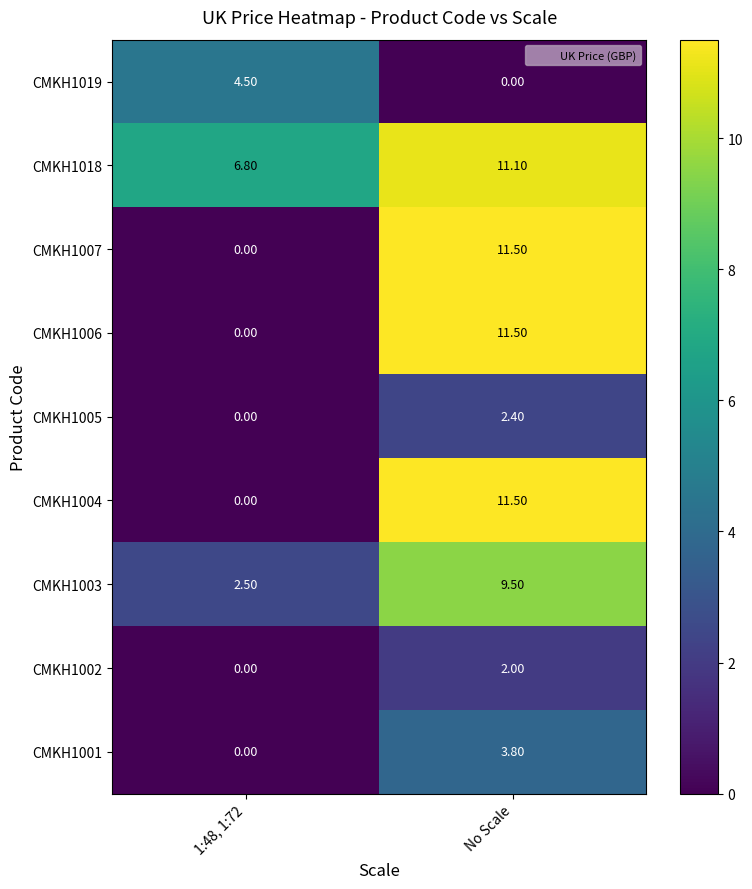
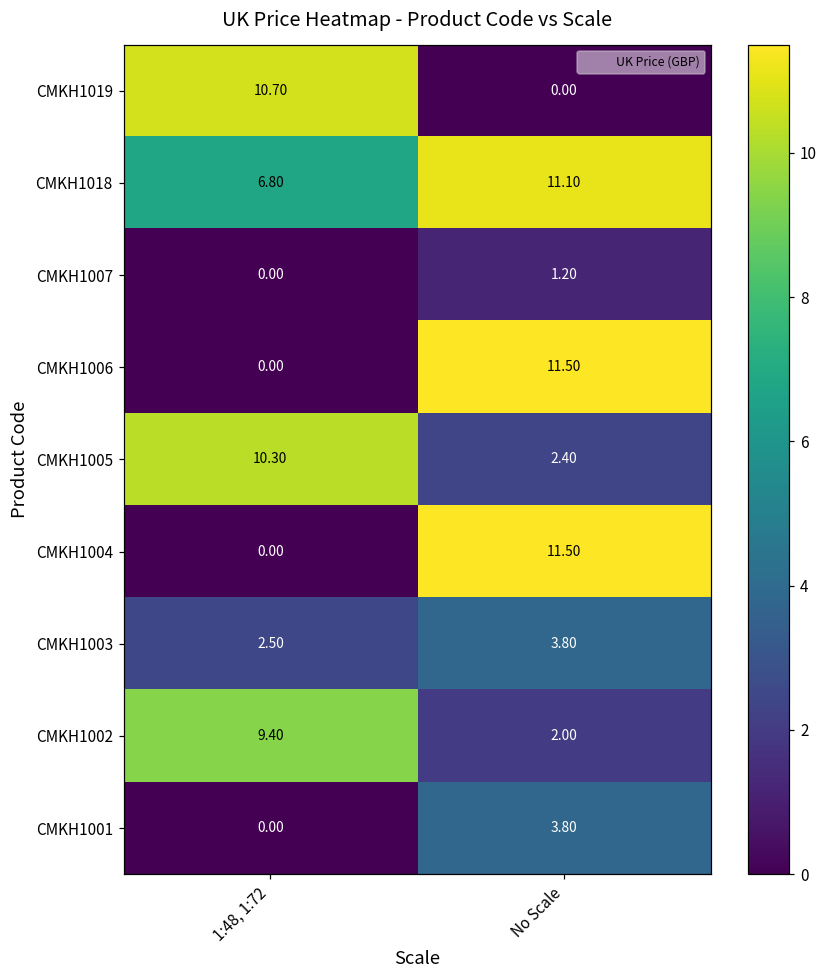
CMKH1019, 1:48, 1:72: 4.50 -> 10.70
CMKH1007, No Scale: 11.50 -> 1.20
CMKH1005, 1:48, 1:72: 0.00 -> 10.30
CMKH1003, No Scale: 9.50 -> 3.80
CMKH1002, 1:48, 1:72: 0.00 -> 9.40
